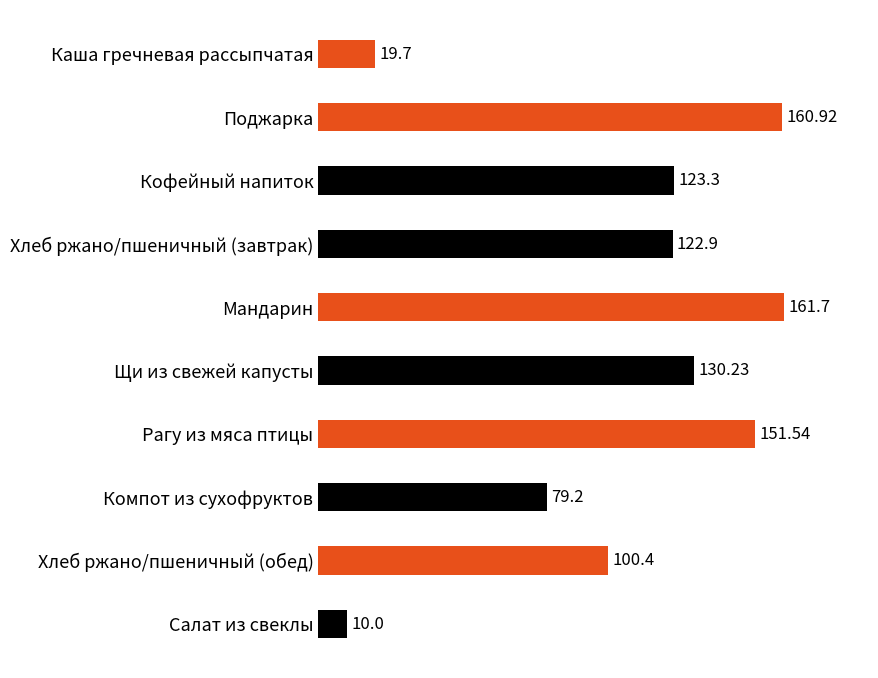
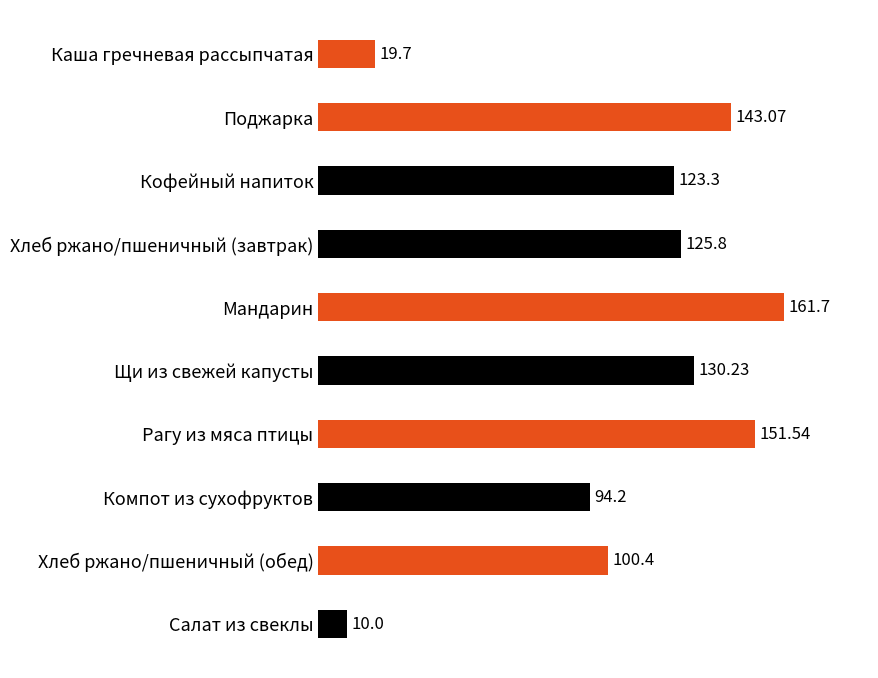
Поджарка: 160.92 -> 143.07
Хлеб ржано/пшеничный (завтрак): 122.9 -> 125.8
Компот из сухофруктов: 79.2 -> 94.2
